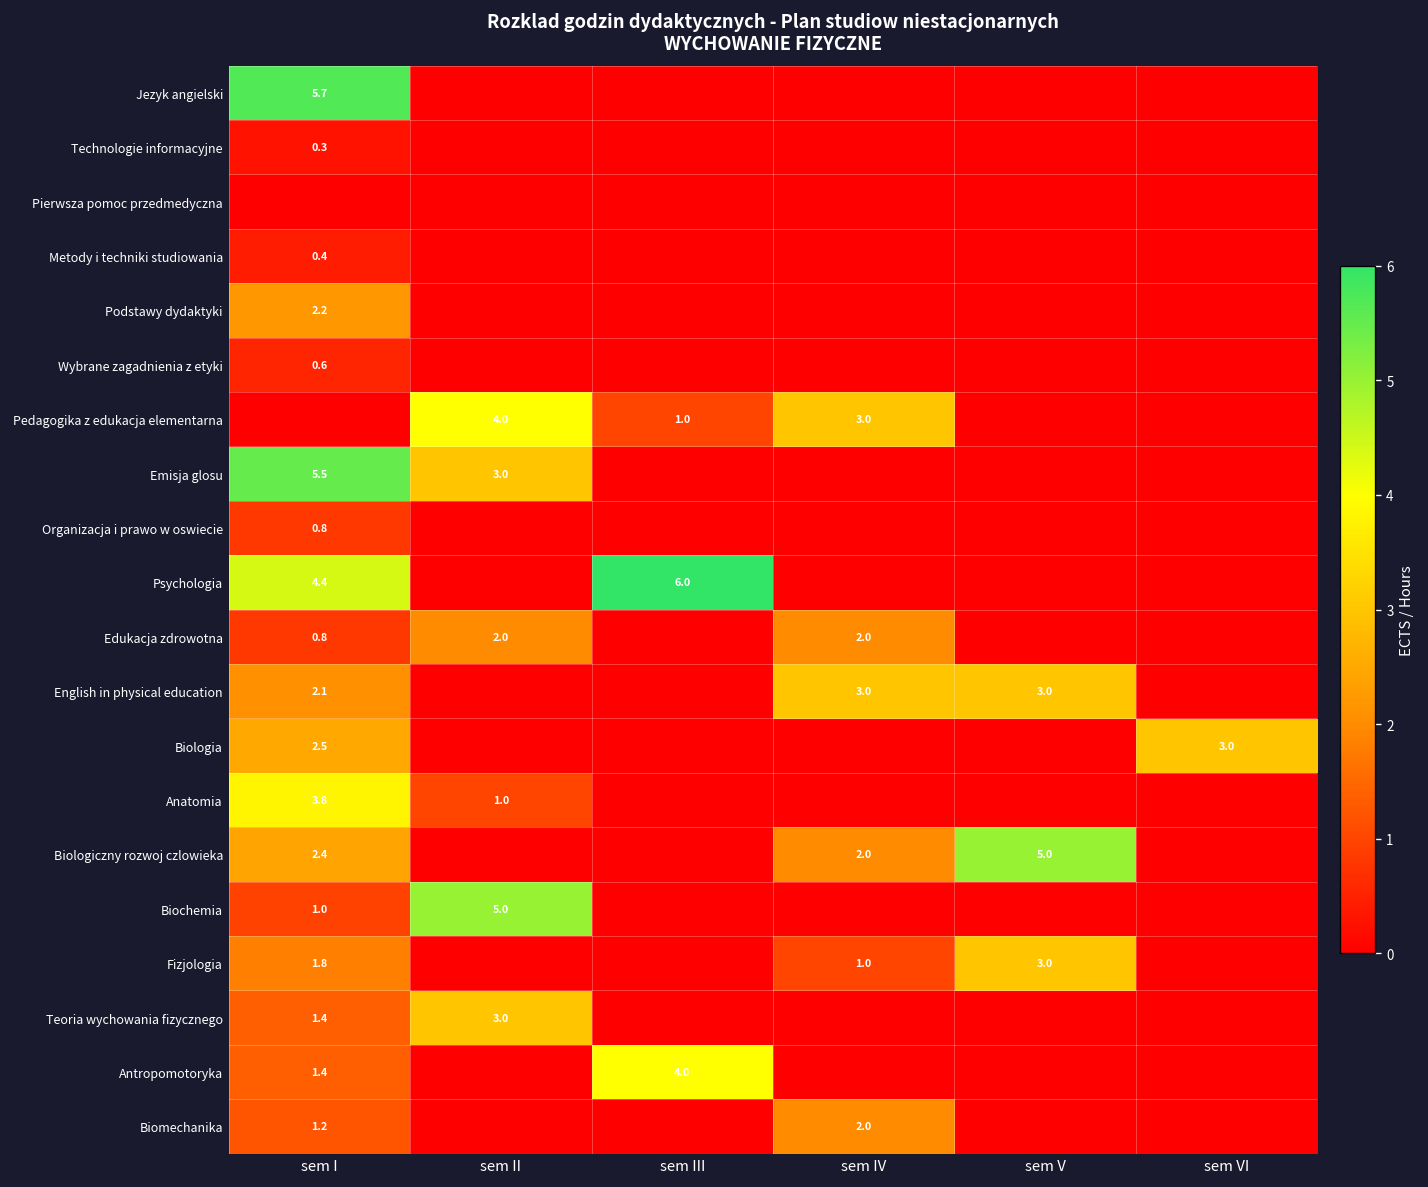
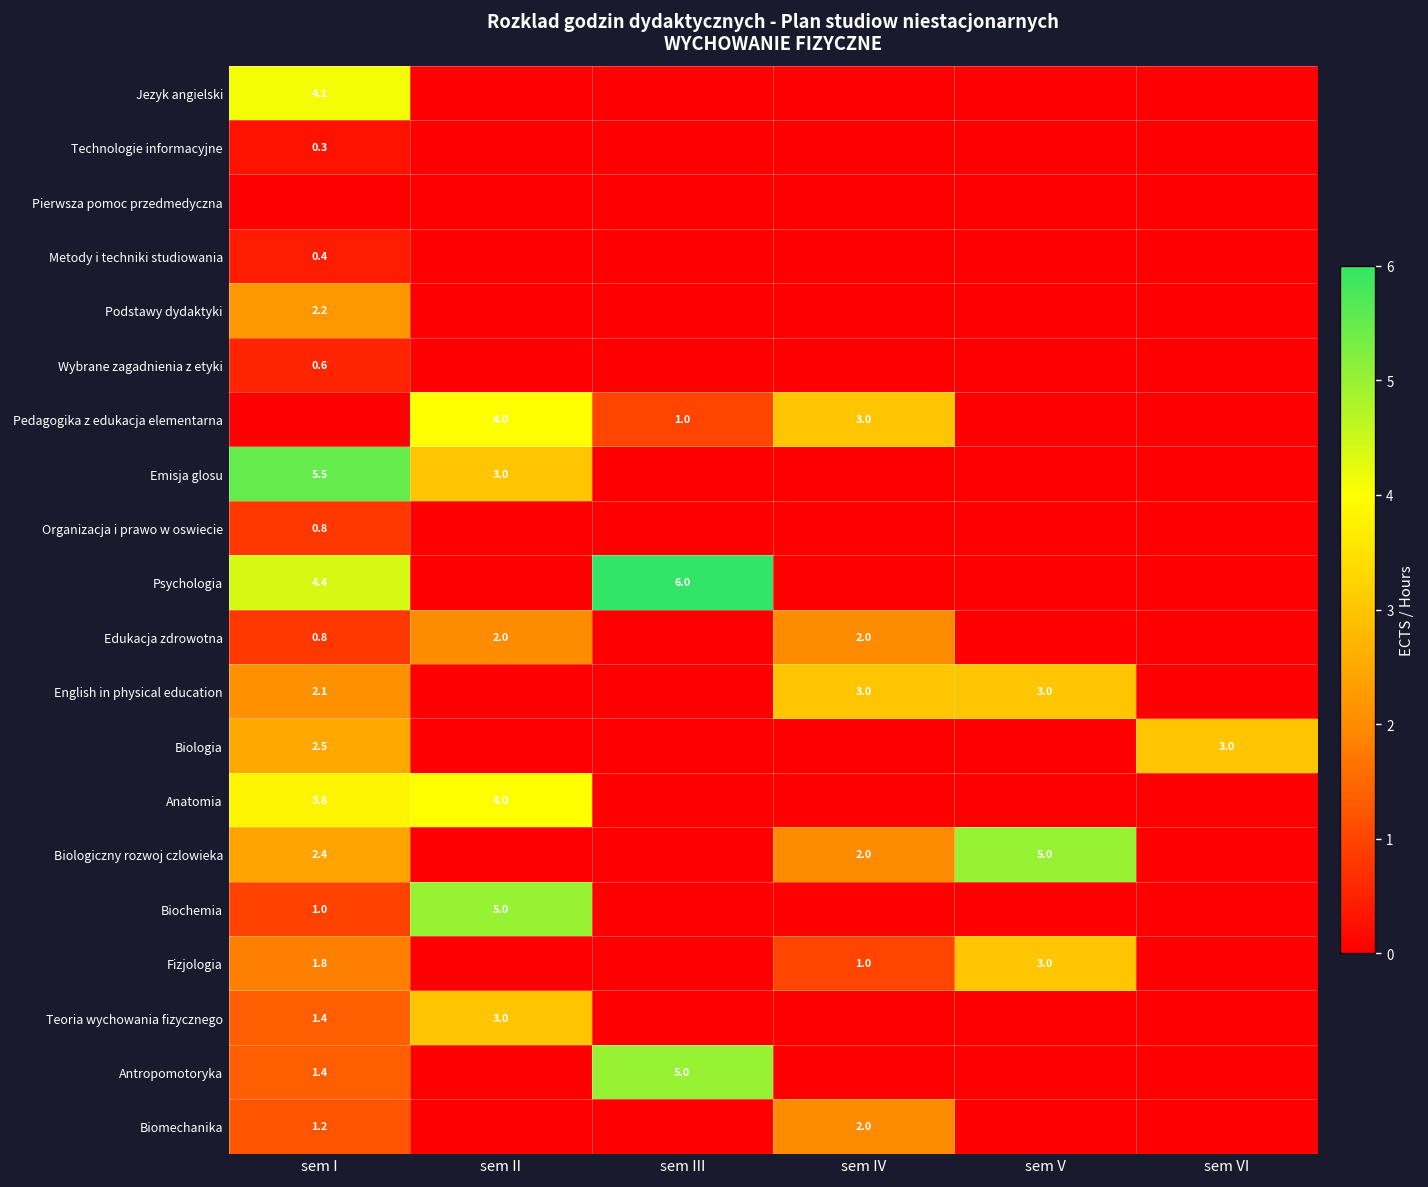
Jezyk angielski, sem I: 5.7 -> 4.1
Anatomia, sem II: 1.0 -> 4.0
Antropomotoryka, sem III: 4.0 -> 5.0
